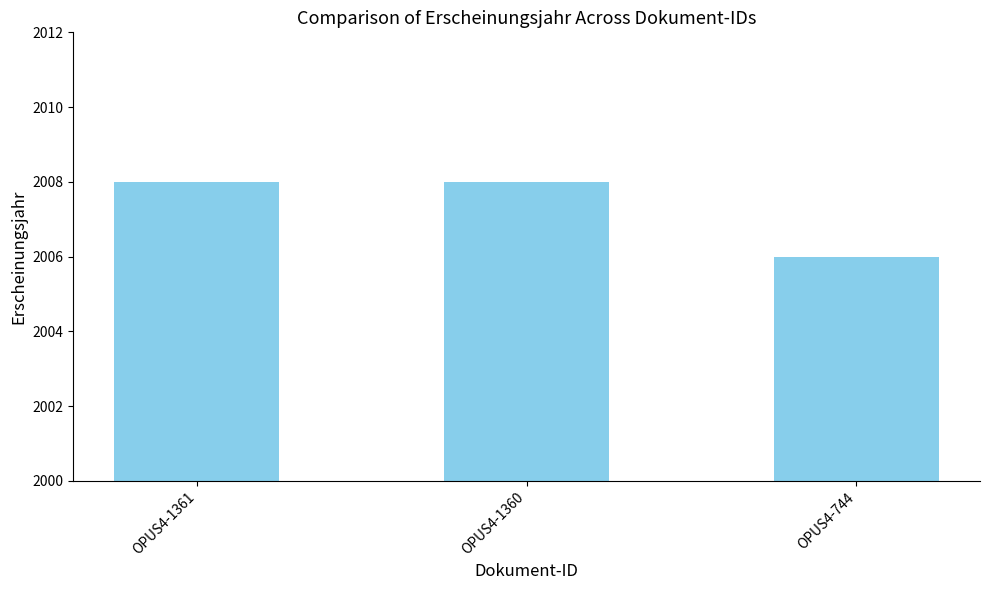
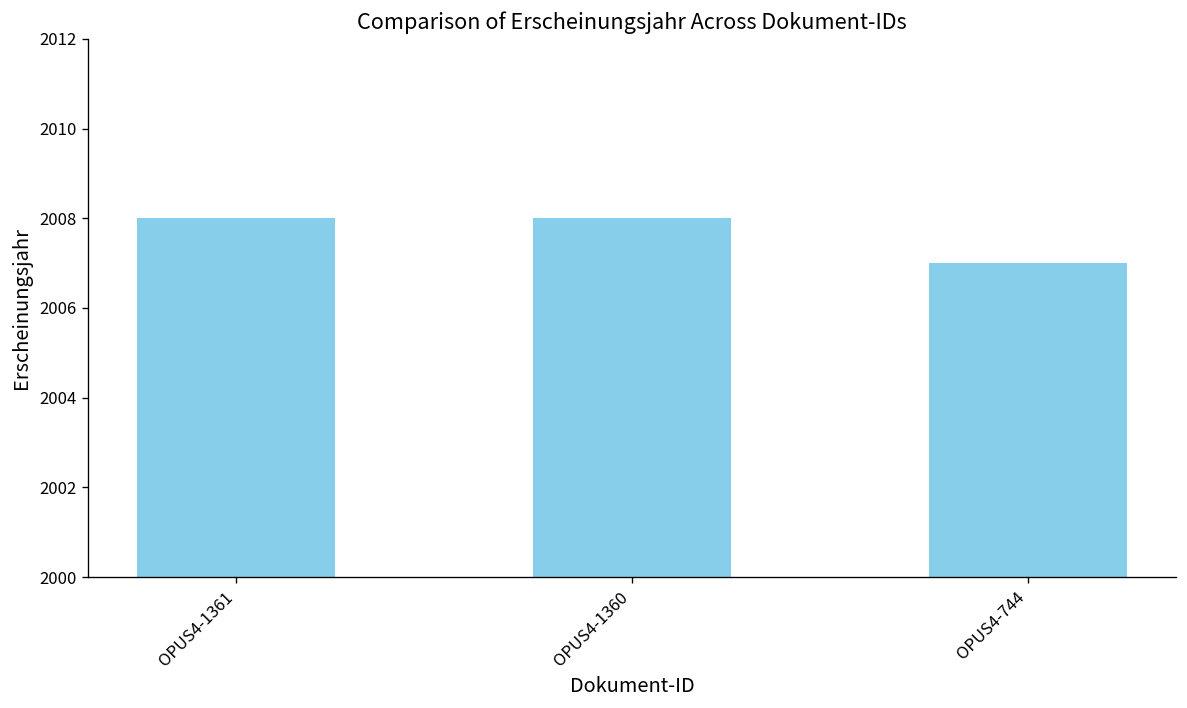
OPUS4-744: 2006 -> 2007
